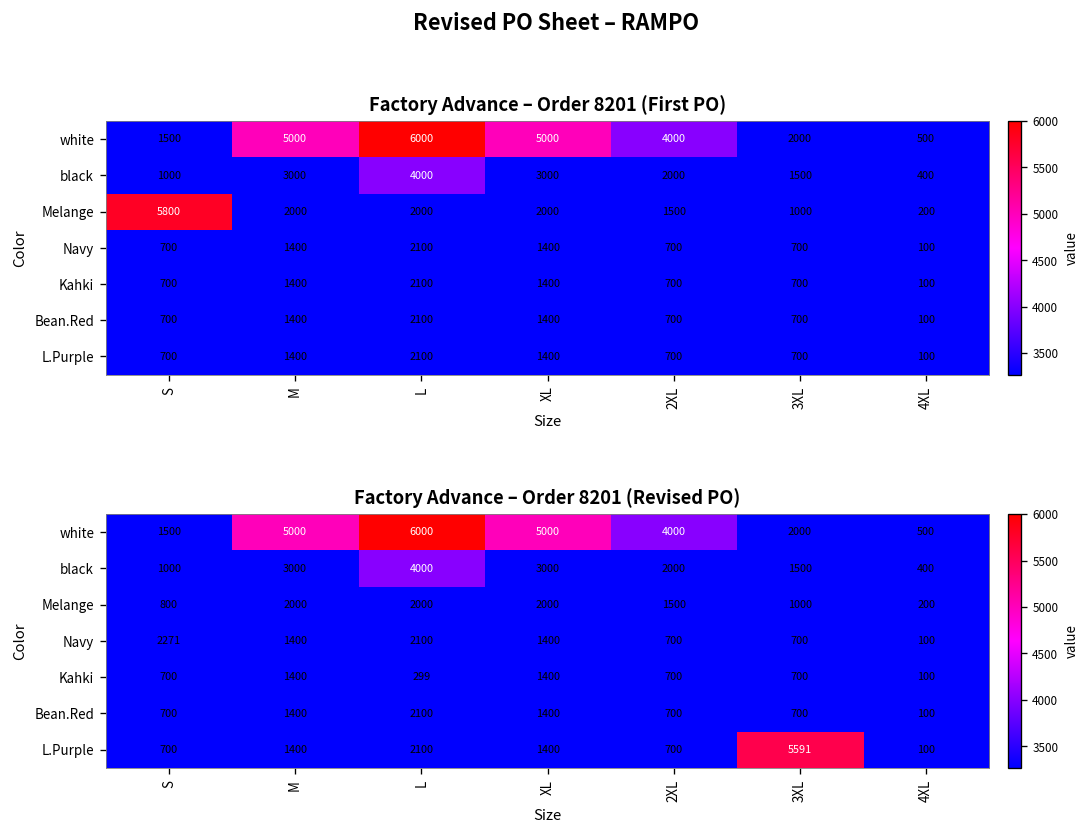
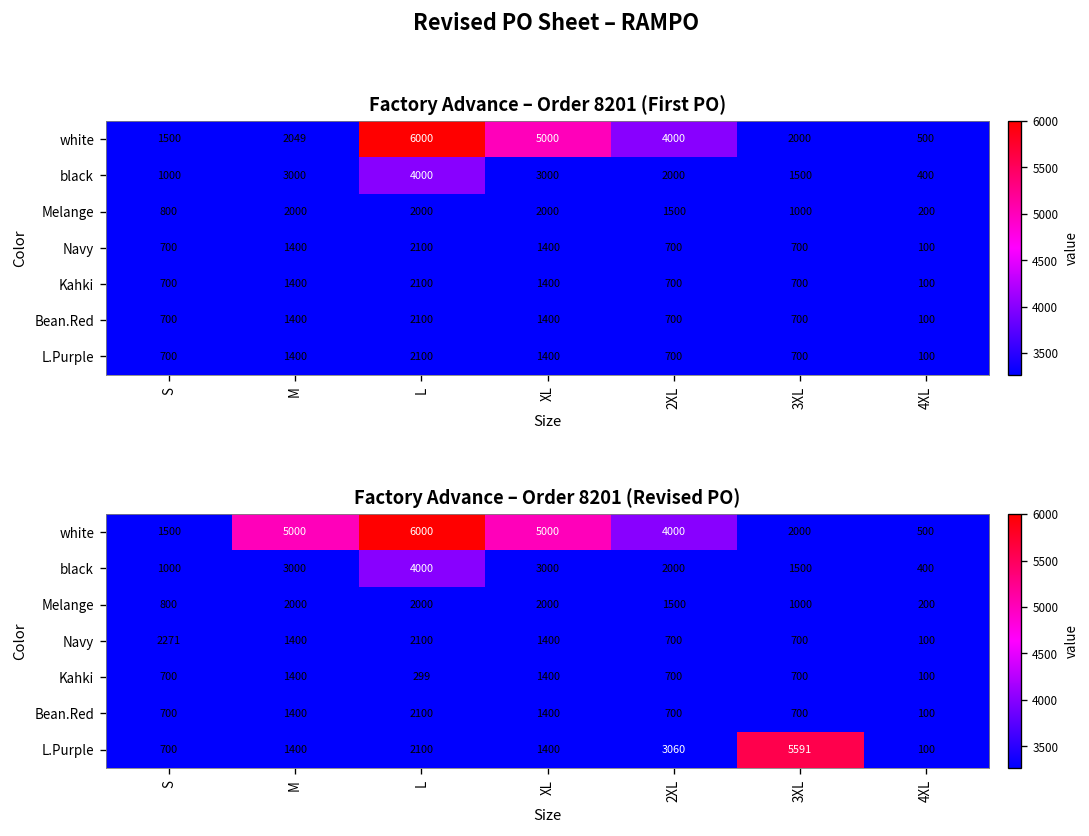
Factory Advance – Order 8201 (First PO), white, M: 5000 -> 2049
Factory Advance – Order 8201 (First PO), Melange, S: 5800 -> 800
Factory Advance – Order 8201 (Revised PO), L.Purple, 2XL: 700 -> 3060
